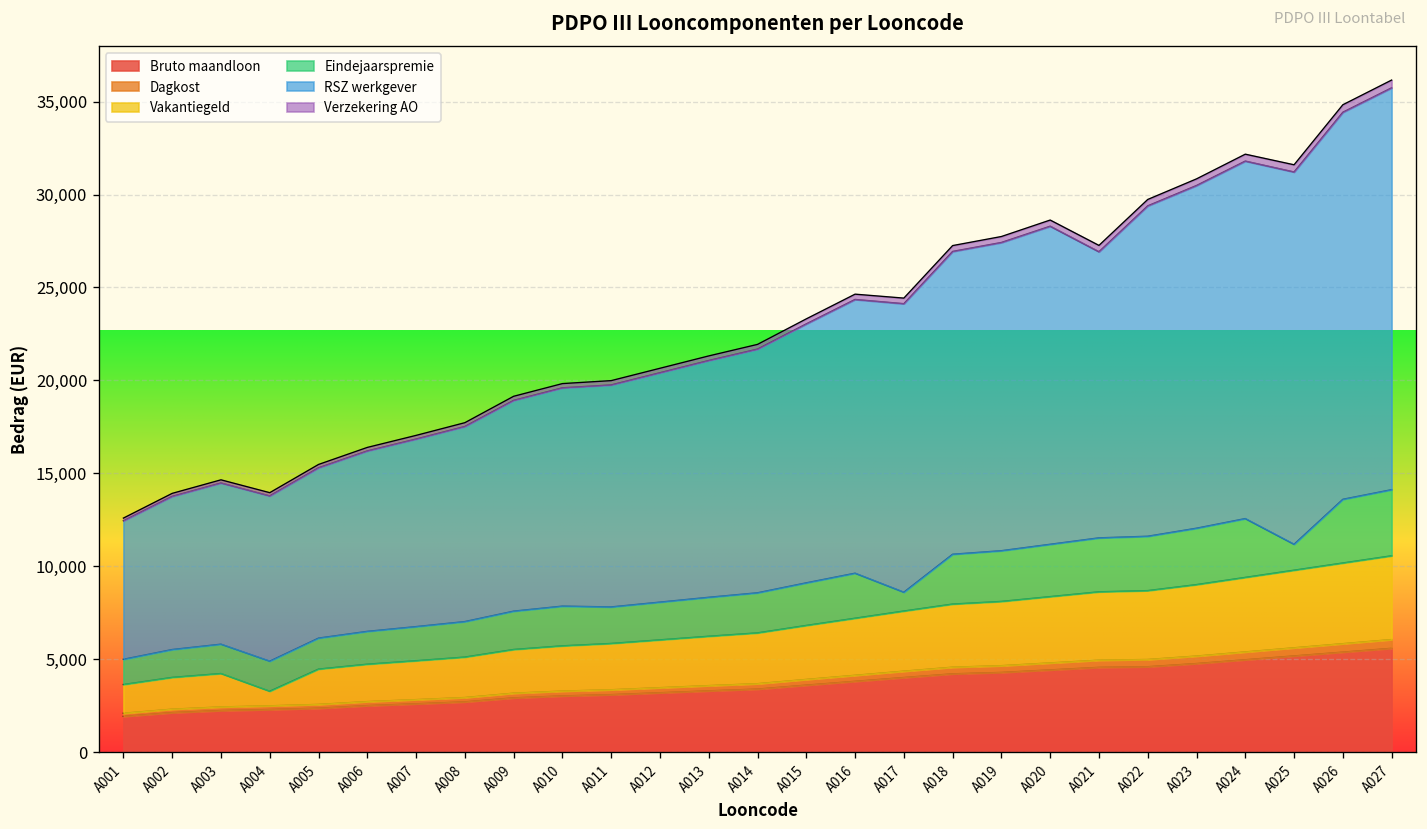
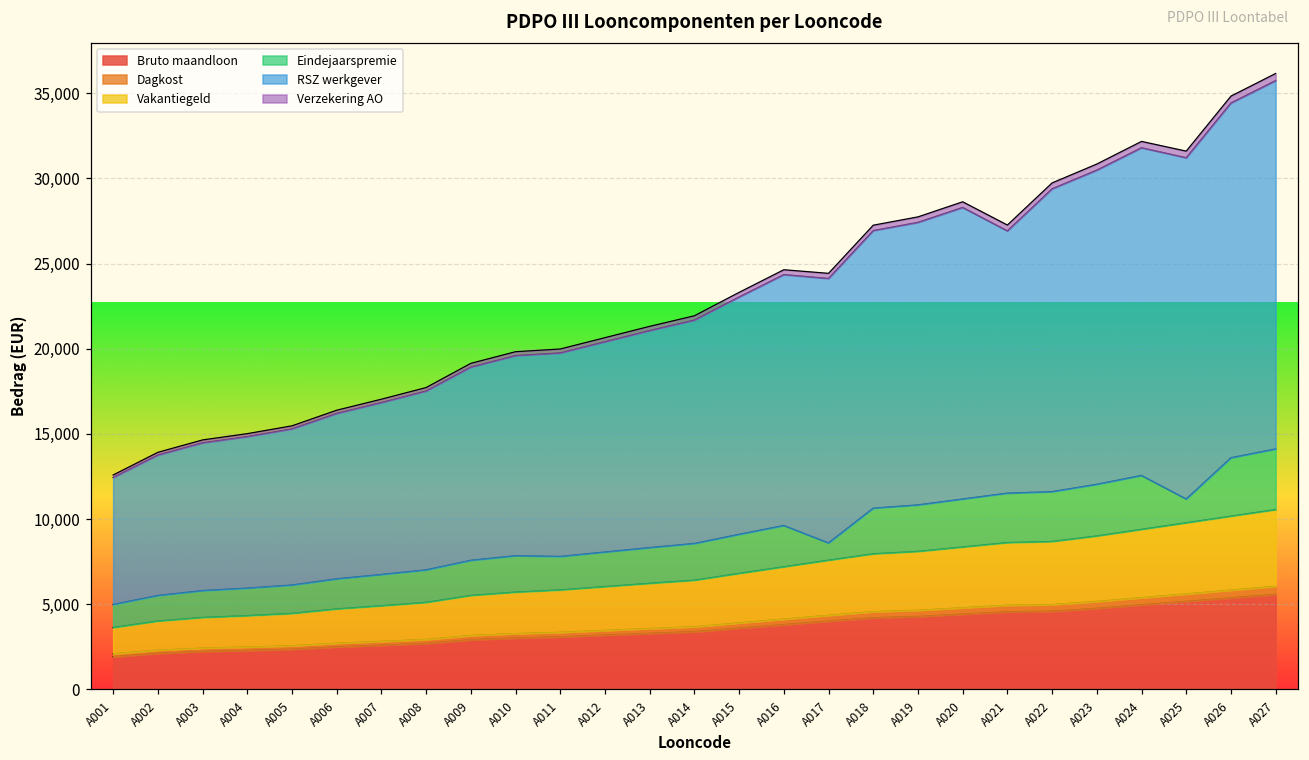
Vakantiegeld, A004: 800 -> 1,800
